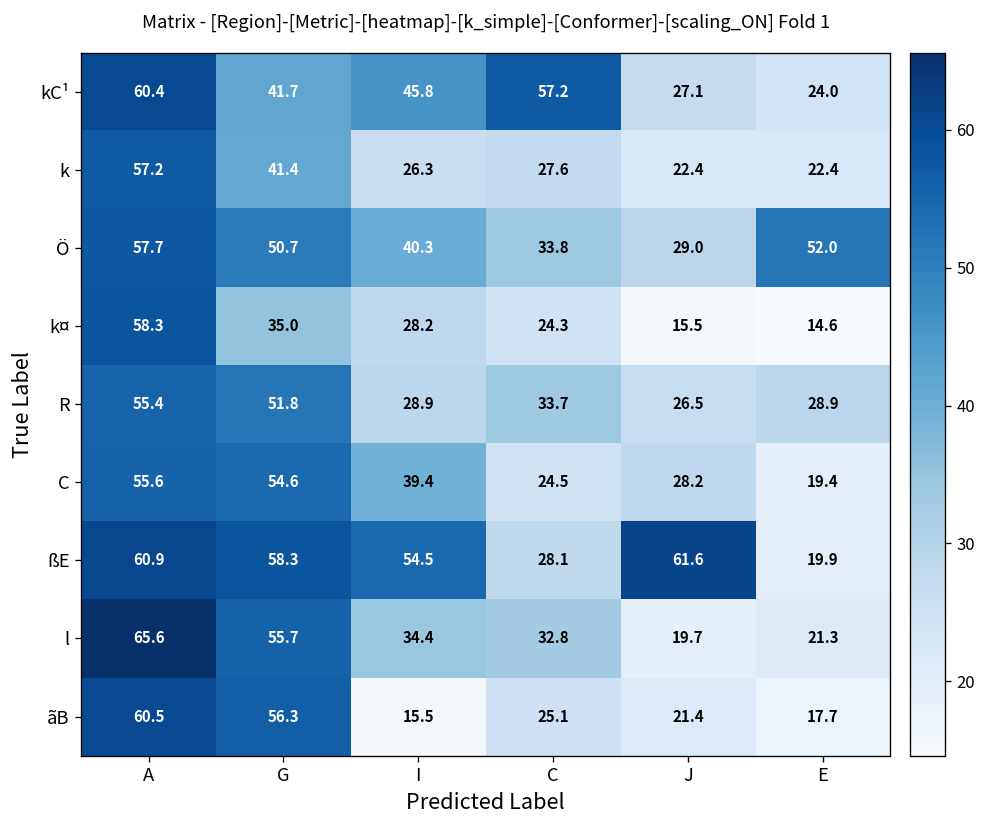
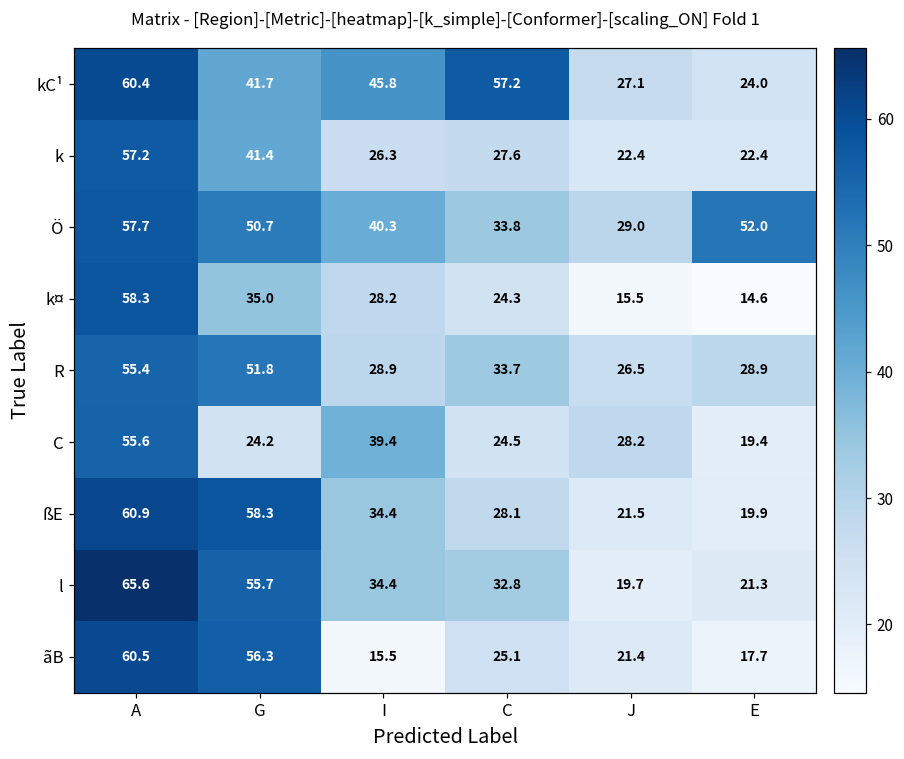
C, G: 54.6 -> 24.2
ßE, I: 54.5 -> 34.4
ßE, J: 61.6 -> 21.5
